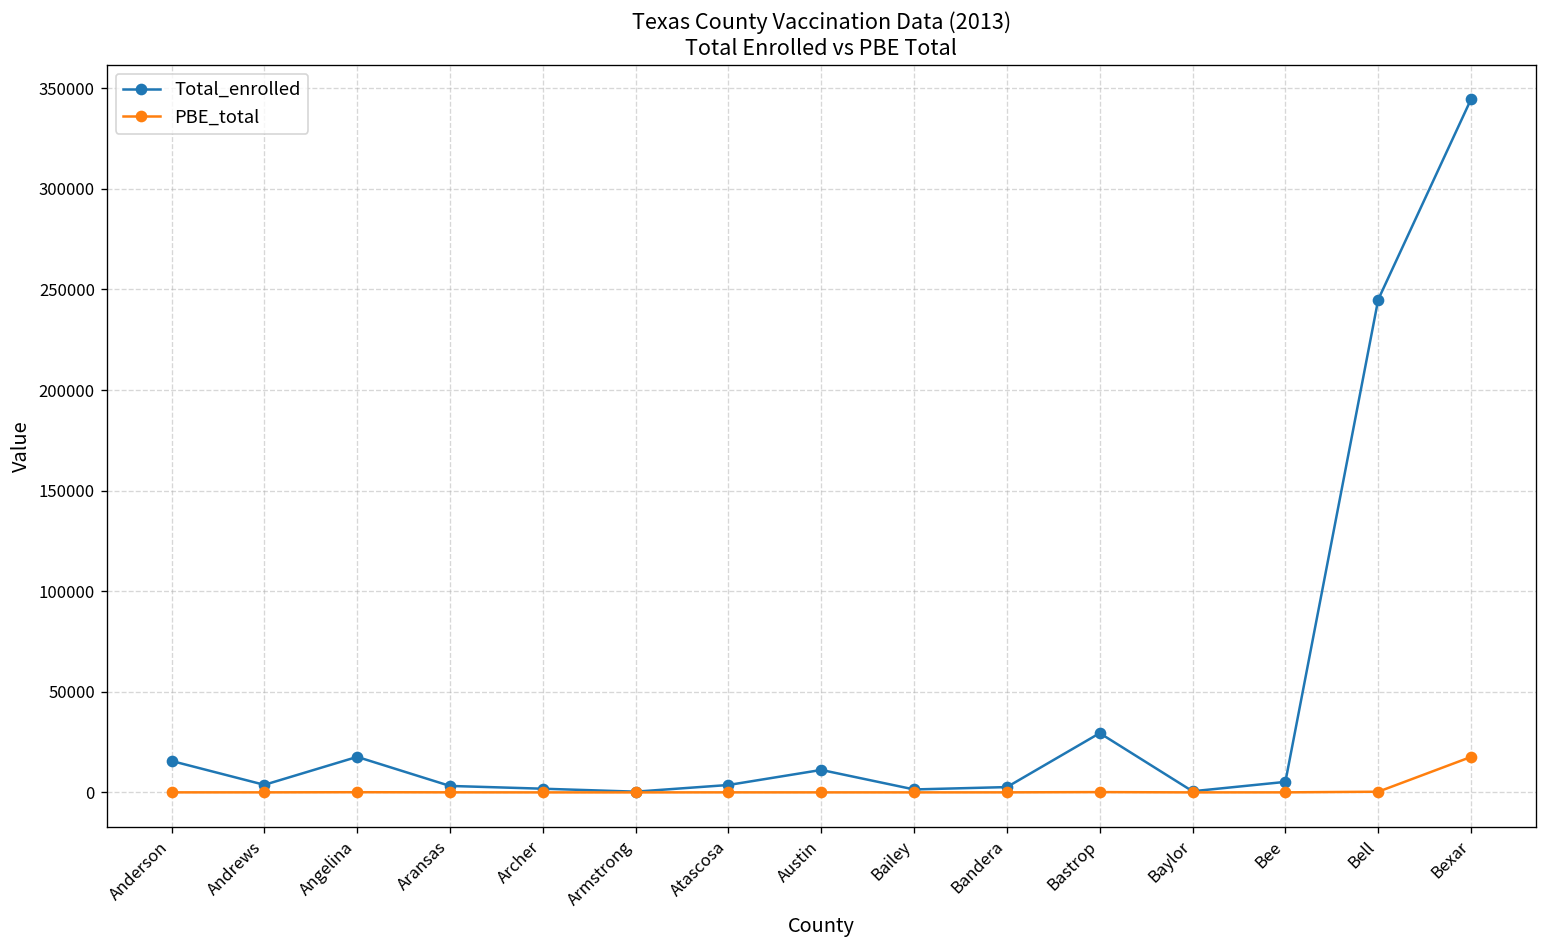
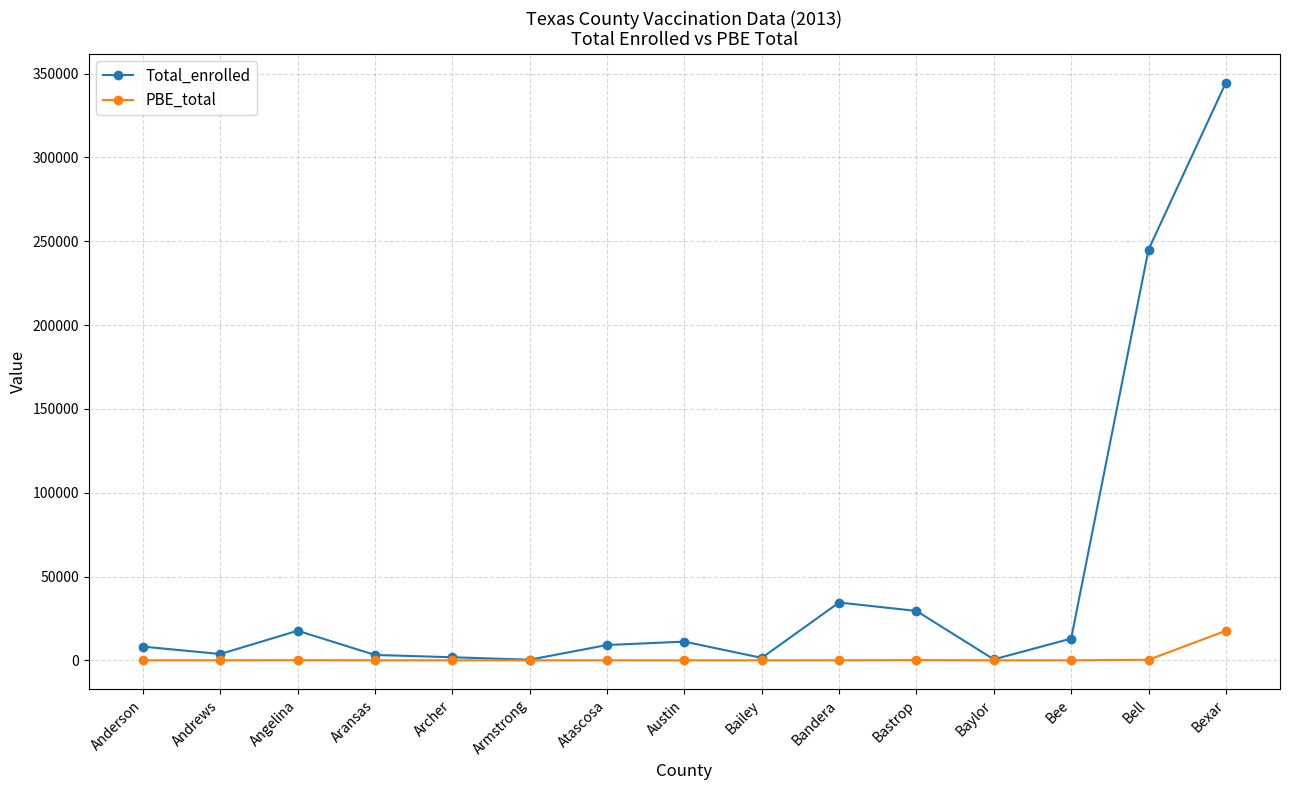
Total_enrolled, Anderson: 16000 -> 8000
Total_enrolled, Atascosa: 4000 -> 9000
Total_enrolled, Bandera: 3000 -> 34000
Total_enrolled, Bee: 5000 -> 13000
